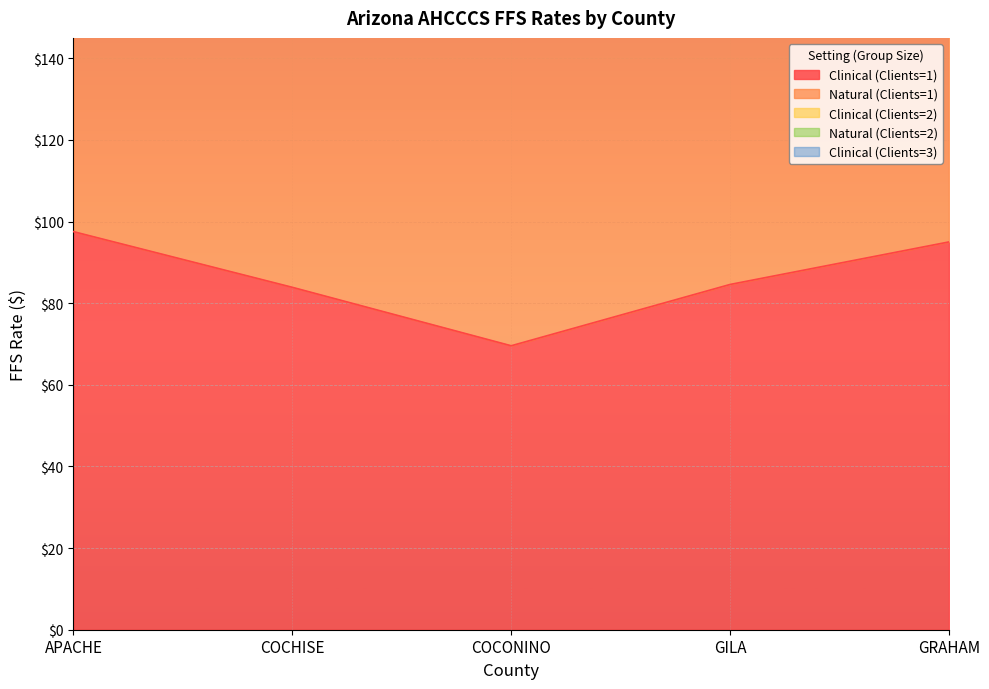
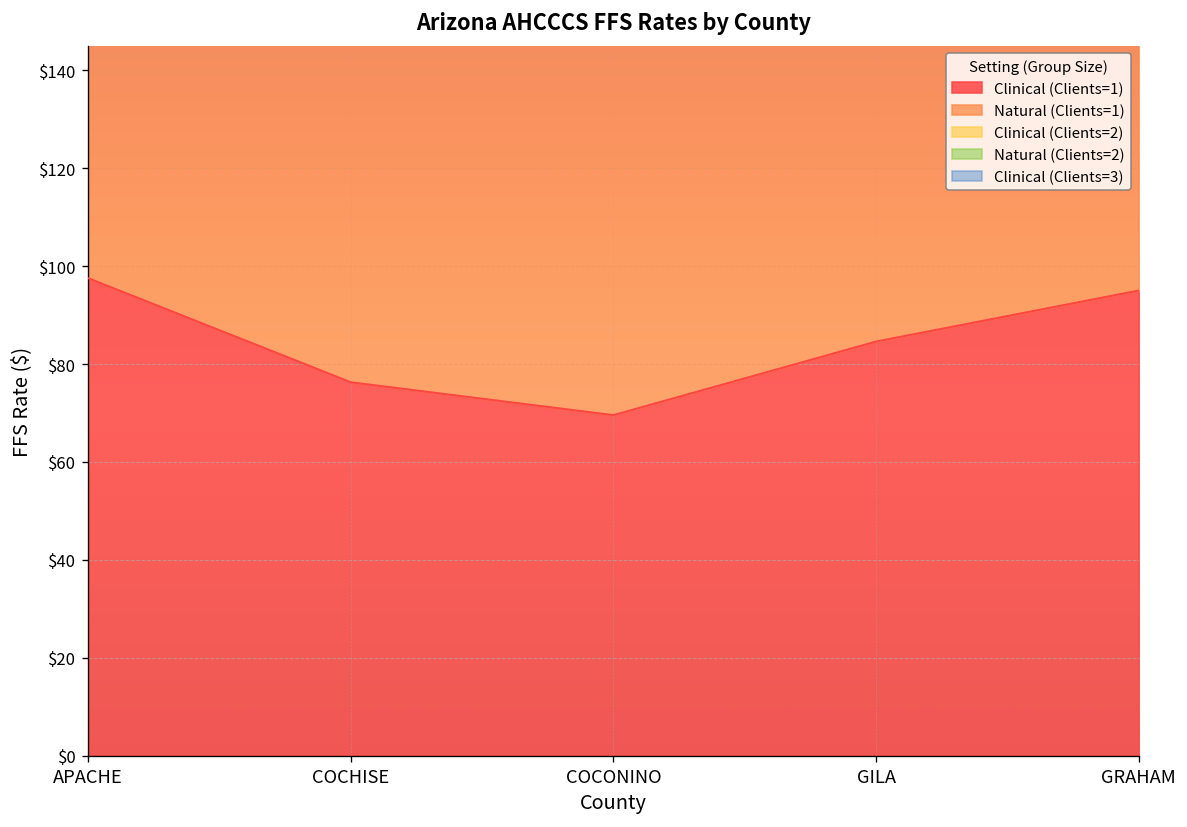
Clinical (Clients=1), COCHISE: $84 -> $76
